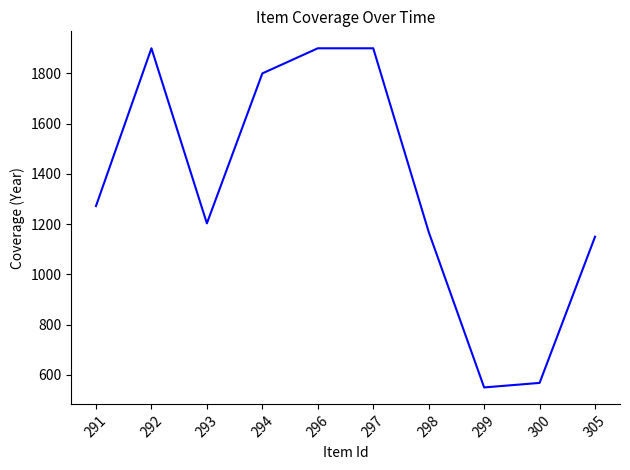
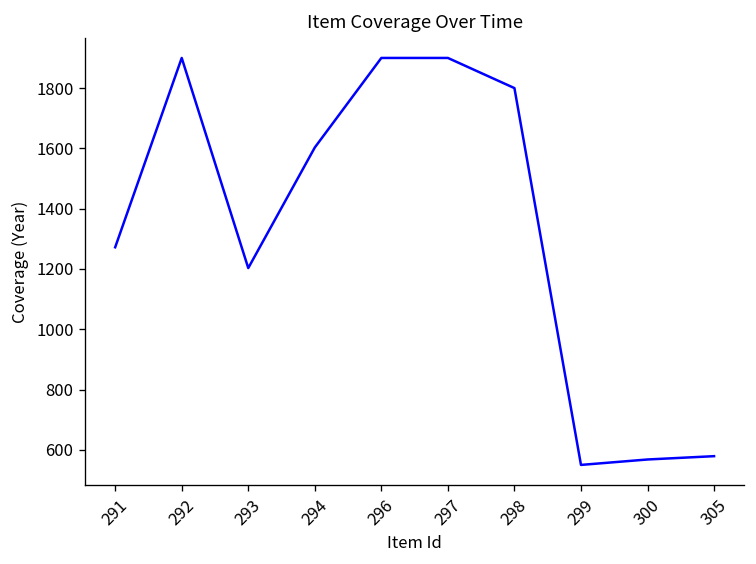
294: 1800 -> 1600
298: 1170 -> 1800
305: 1150 -> 580
